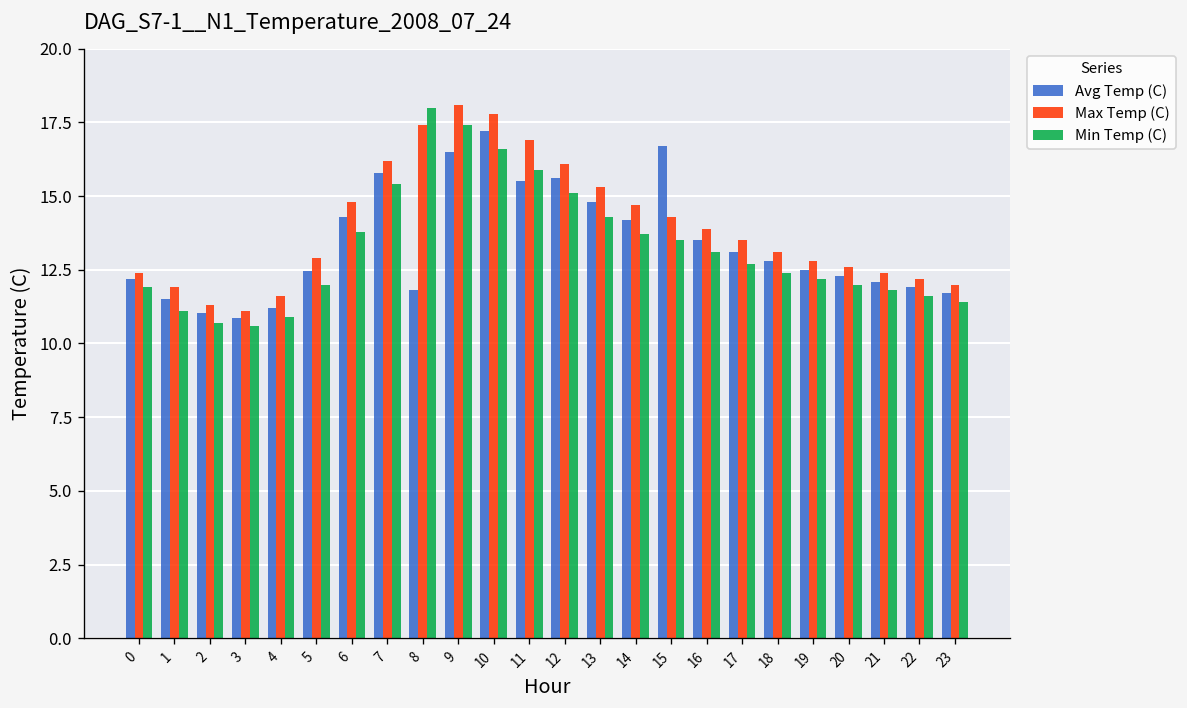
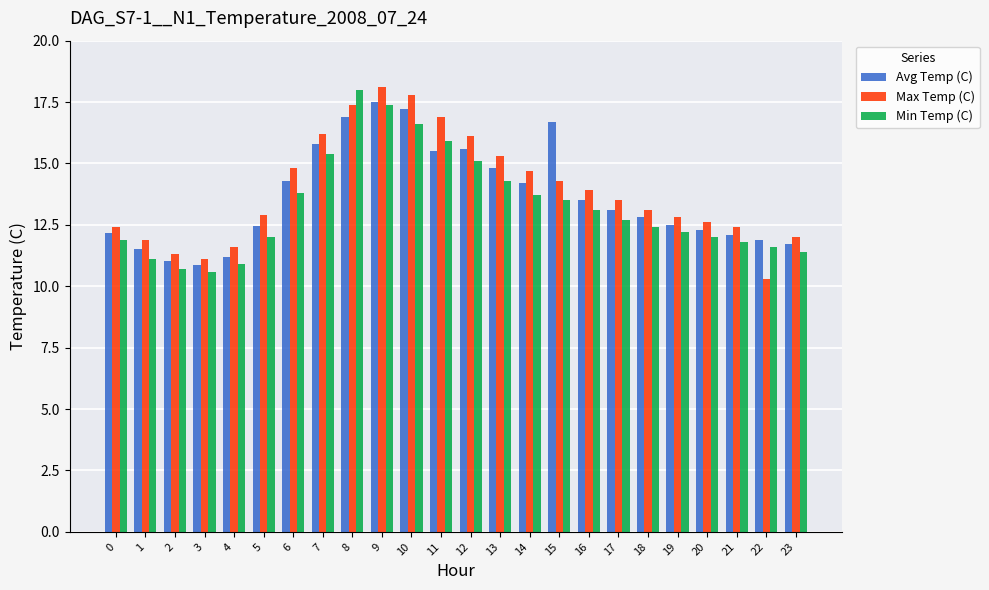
Avg Temp (C), 8: 11.8 -> 16.9
Avg Temp (C), 9: 16.5 -> 17.5
Max Temp (C), 22: 12.2 -> 10.3
